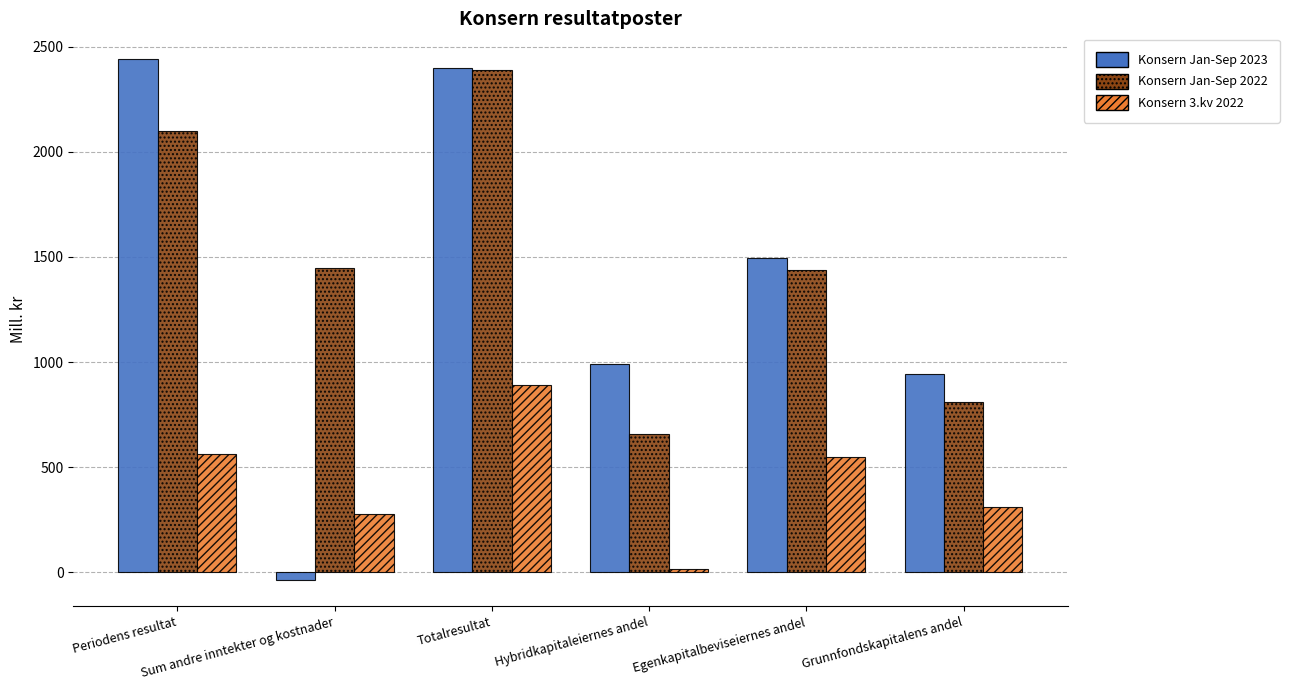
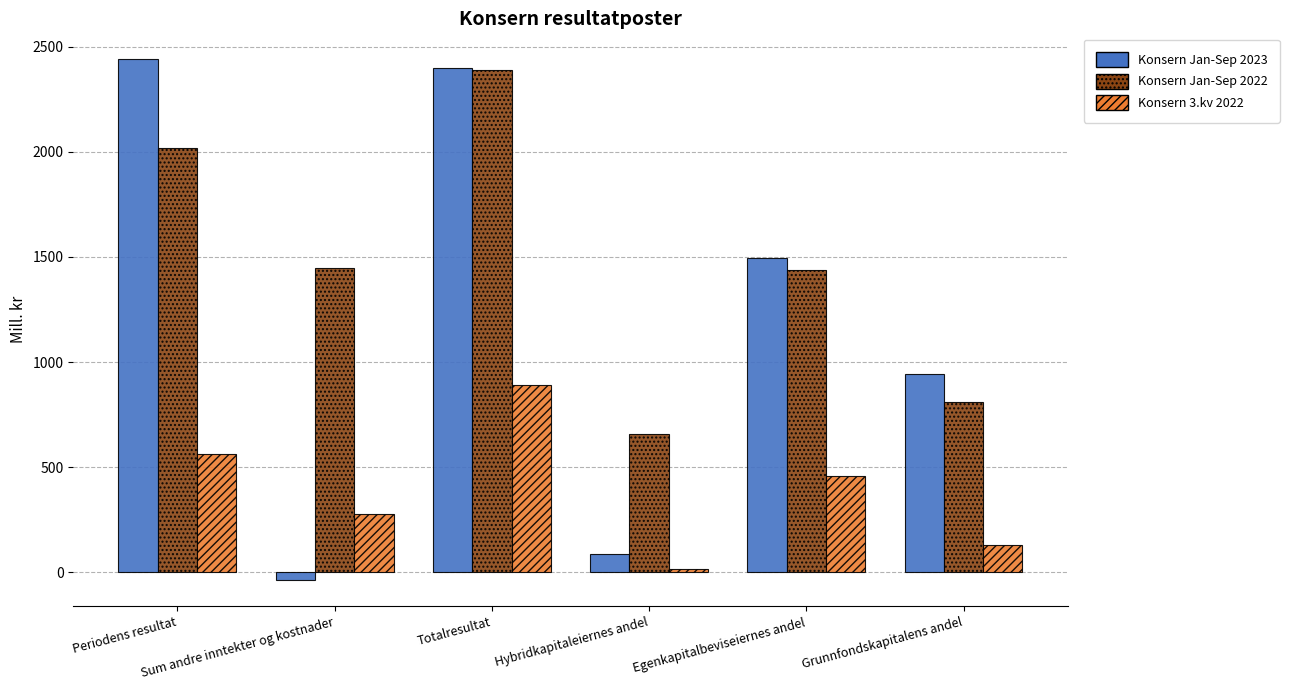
Konsern Jan-Sep 2022, Periodens resultat: 2100 -> 2020
Konsern Jan-Sep 2023, Hybridkapitaleiernes andel: 990 -> 90
Konsern 3.kv 2022, Egenkapitalbeviseiernes andel: 550 -> 460
Konsern 3.kv 2022, Grunnfondskapitalens andel: 310 -> 130
